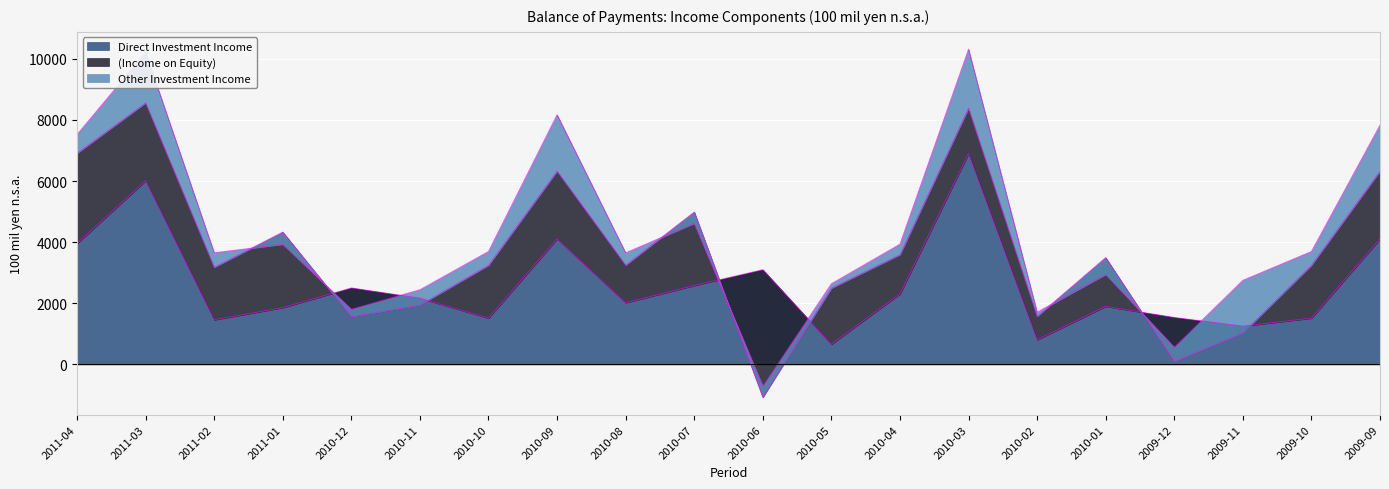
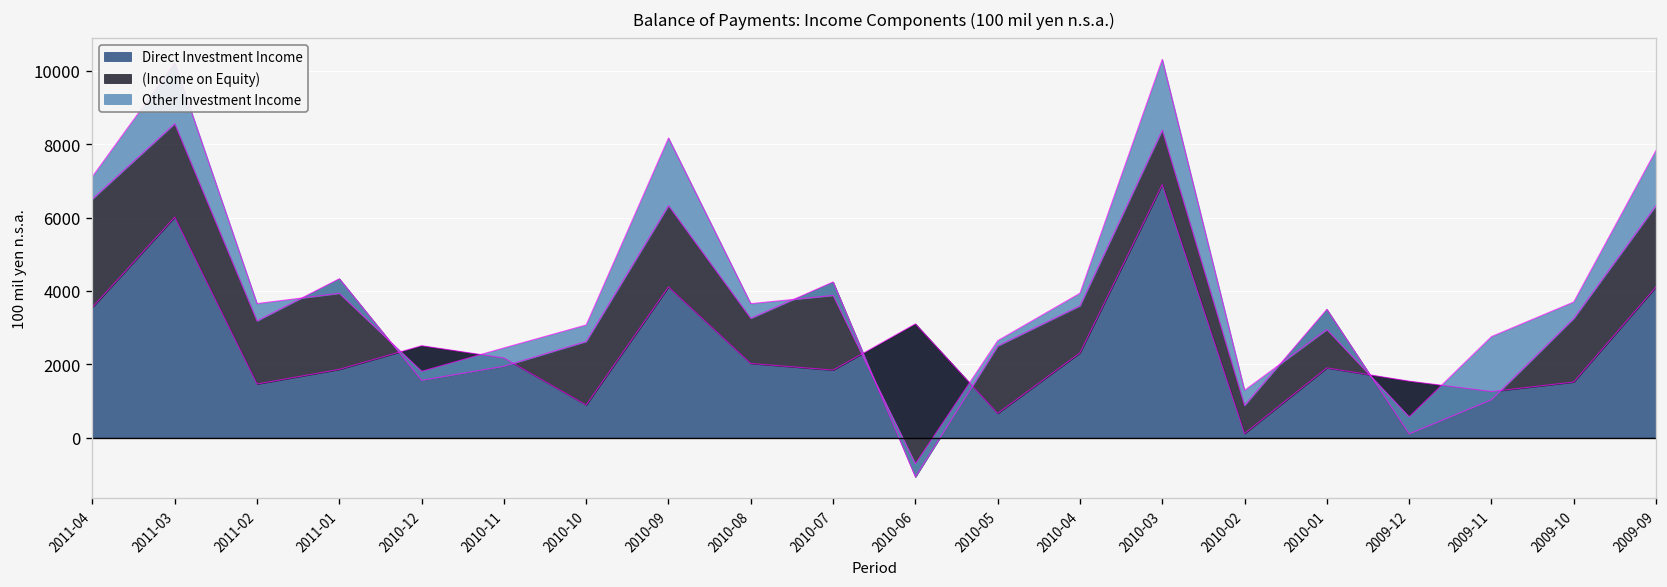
Direct Investment Income, 2011-04: 4000 -> 3600
Direct Investment Income, 2010-10: 1500 -> 900
Direct Investment Income, 2010-07: 2600 -> 1800
Direct Investment Income, 2010-02: 800 -> 100
Other Investment Income, 2010-02: 100 -> 400
